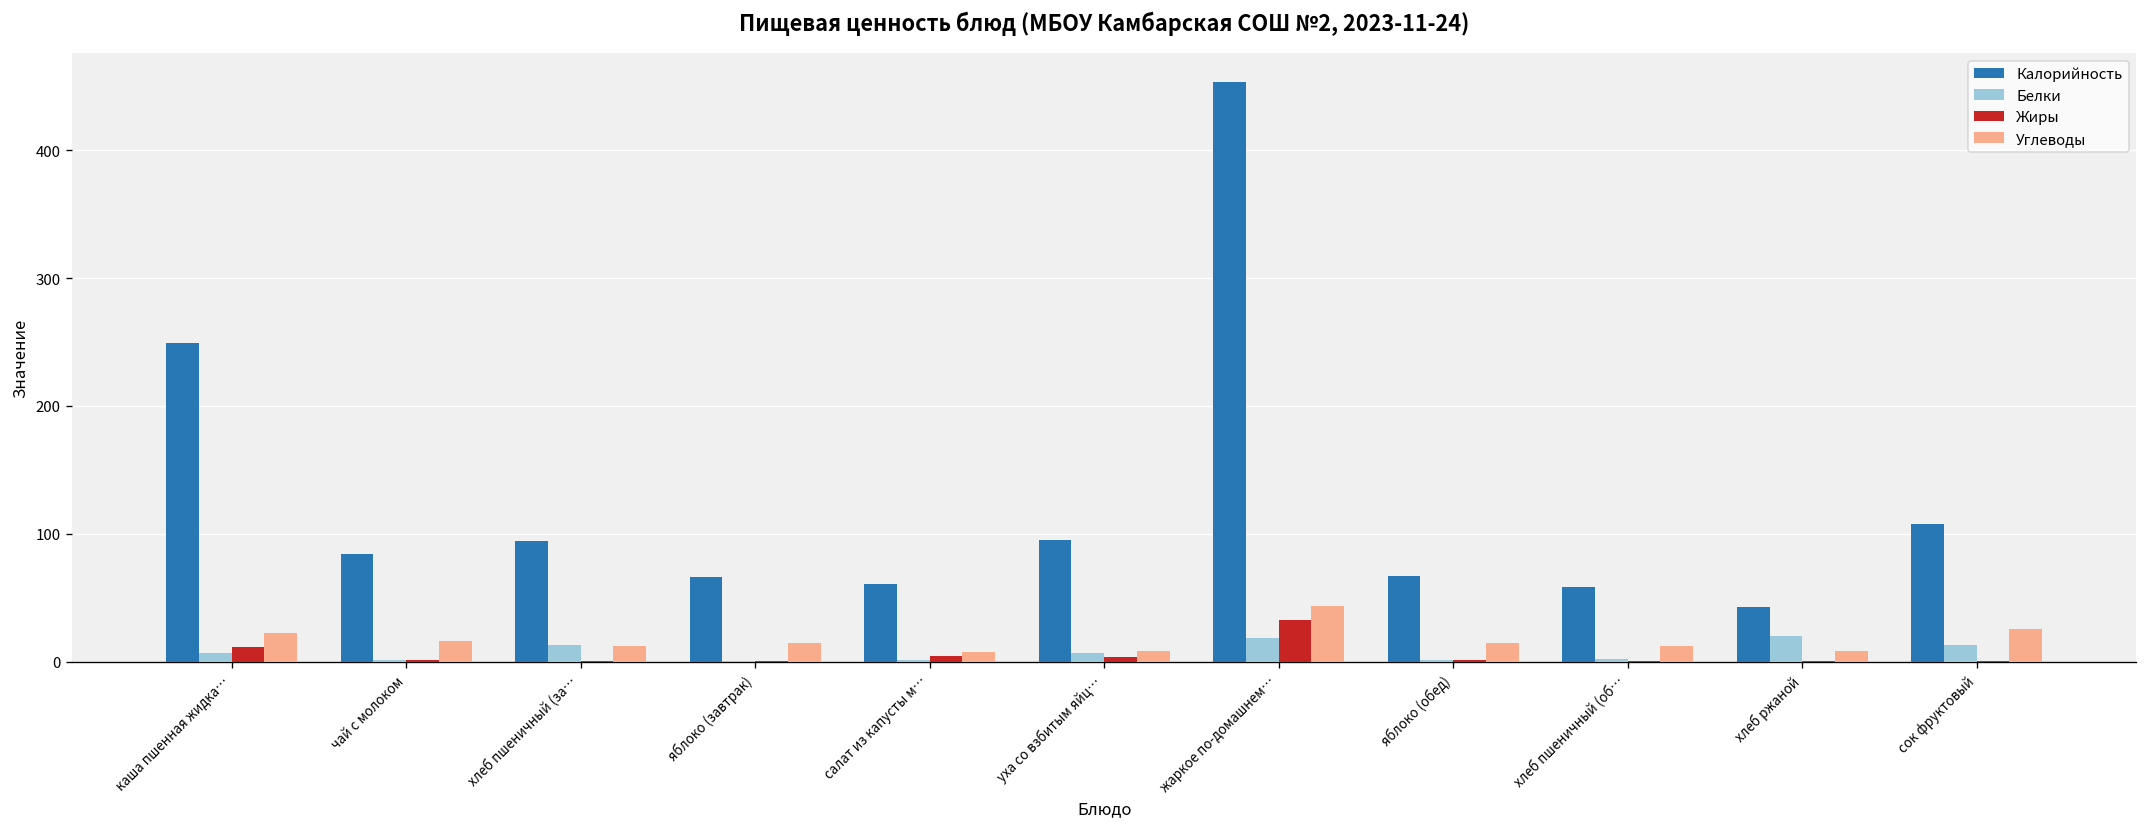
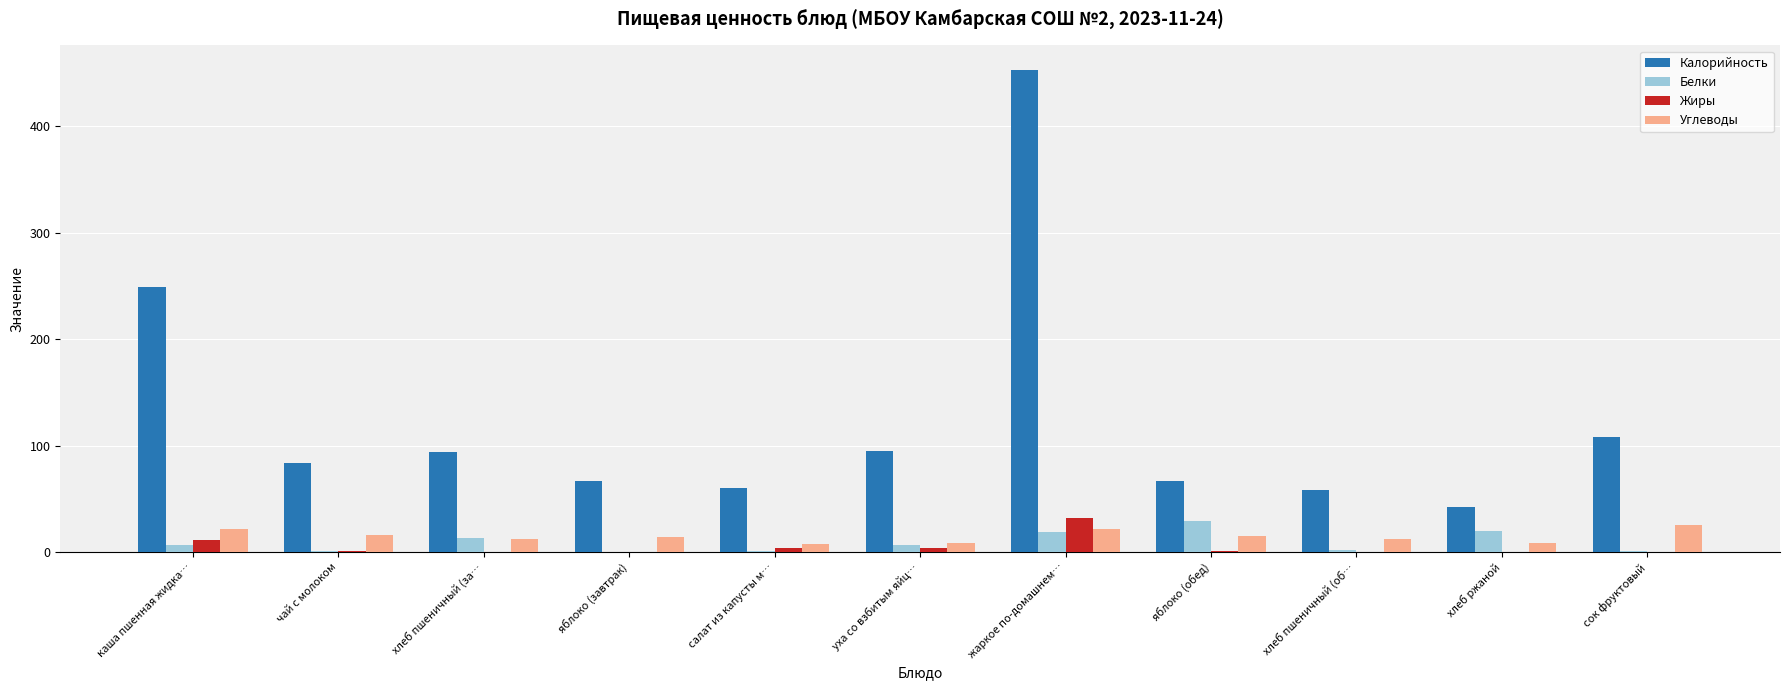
Углеводы, жаркое по-домашнем…: 44 -> 22
Белки, яблоко (обед): 1 -> 30
Белки, сок фруктовый: 13 -> 1
